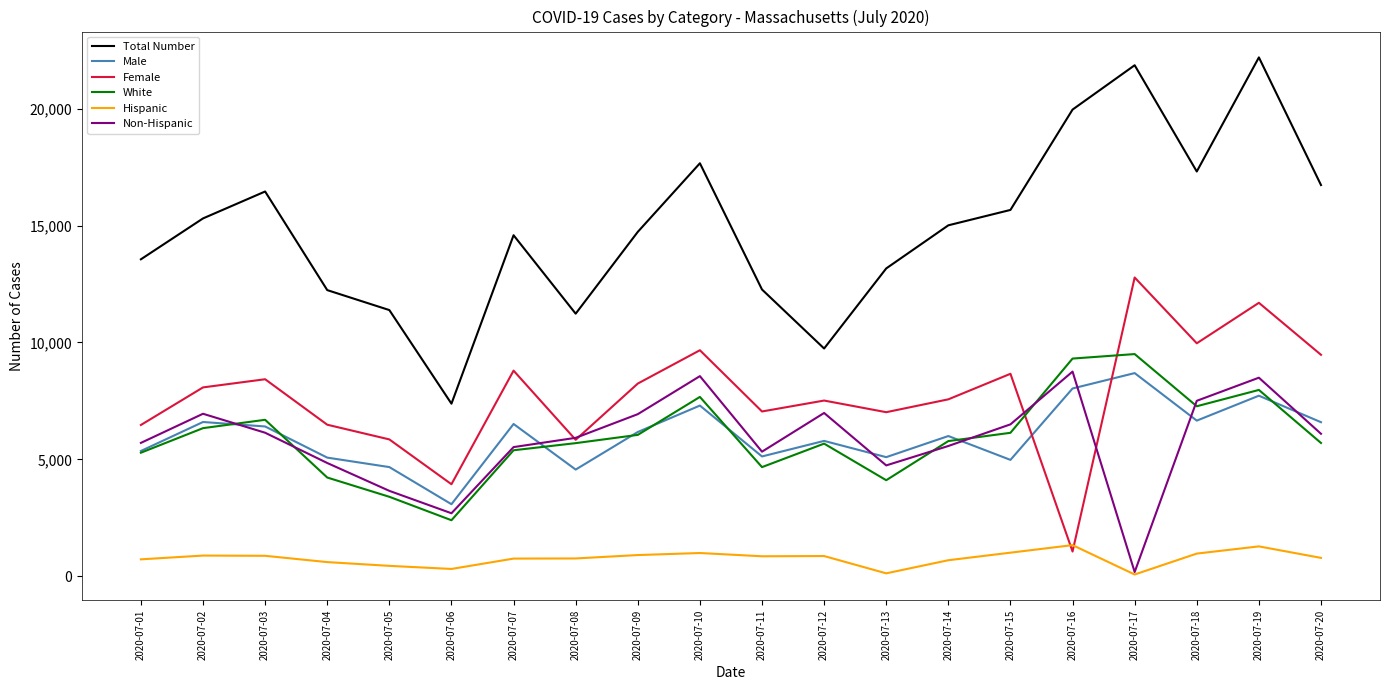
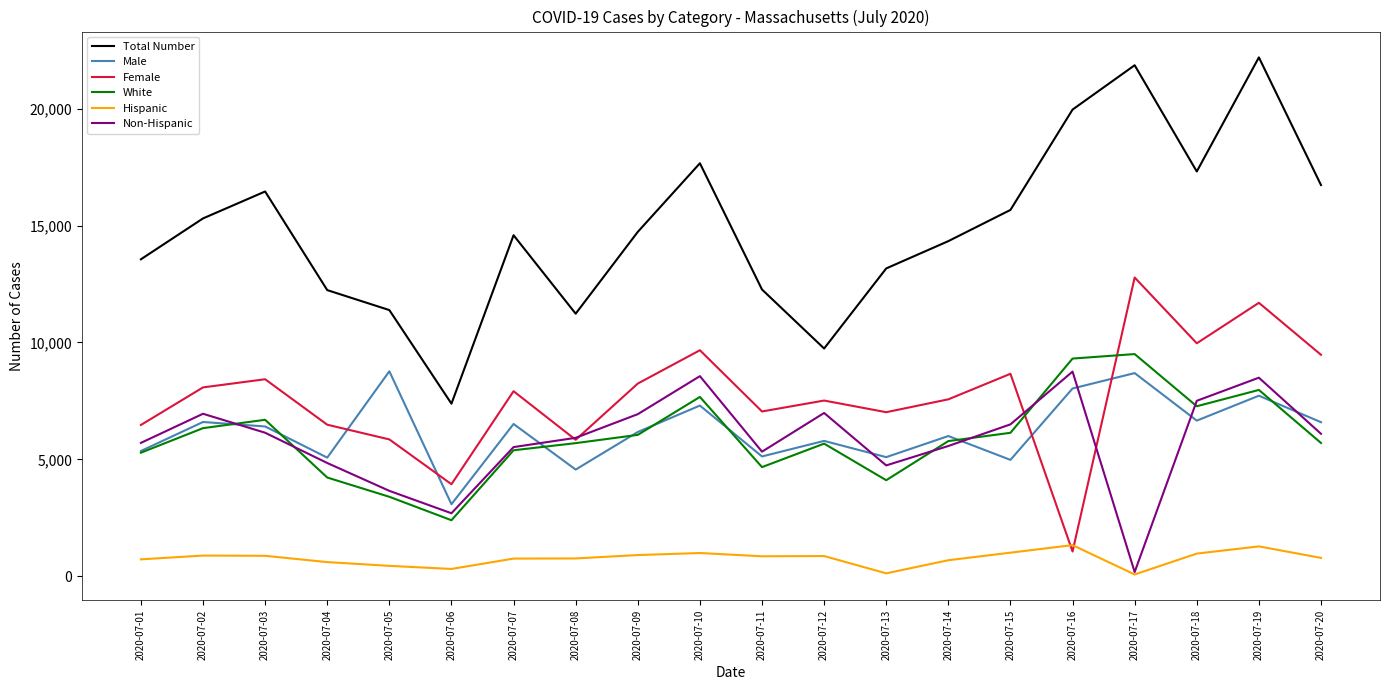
Male, 2020-07-05: 4,700 -> 8,800
Female, 2020-07-07: 8,800 -> 7,900
Total Number, 2020-07-14: 15,000 -> 14,300
